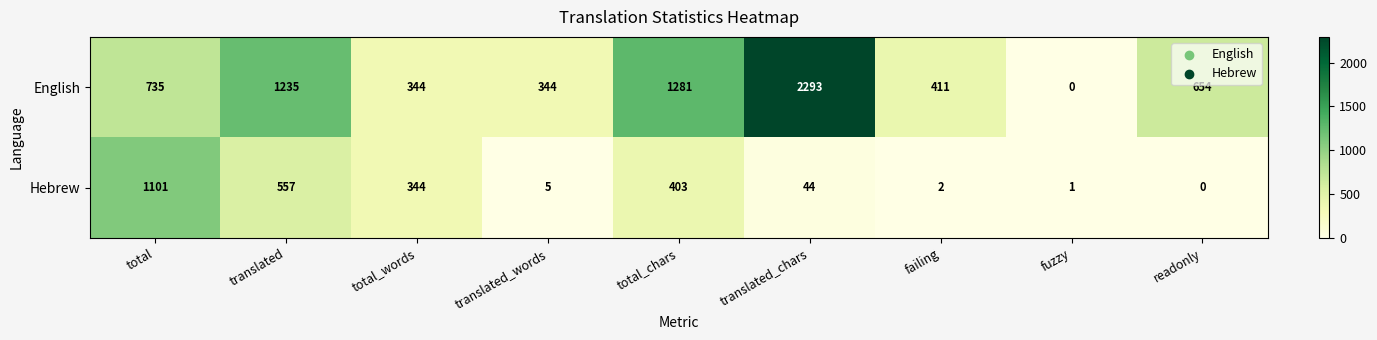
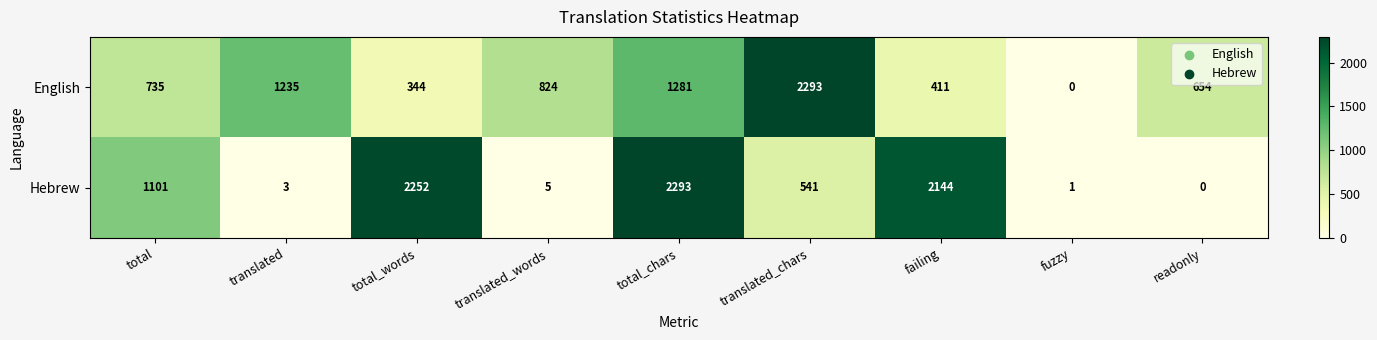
English, translated_words: 344 -> 824
Hebrew, translated: 557 -> 3
Hebrew, total_words: 344 -> 2252
Hebrew, total_chars: 403 -> 2293
Hebrew, translated_chars: 44 -> 541
Hebrew, failing: 2 -> 2144
